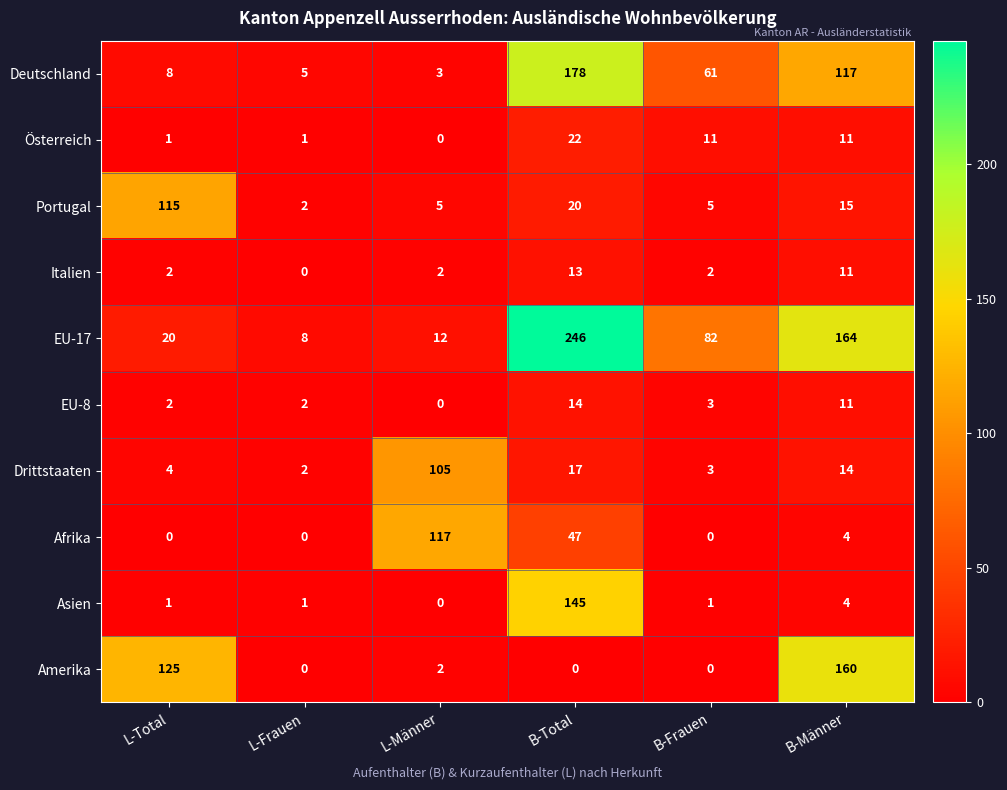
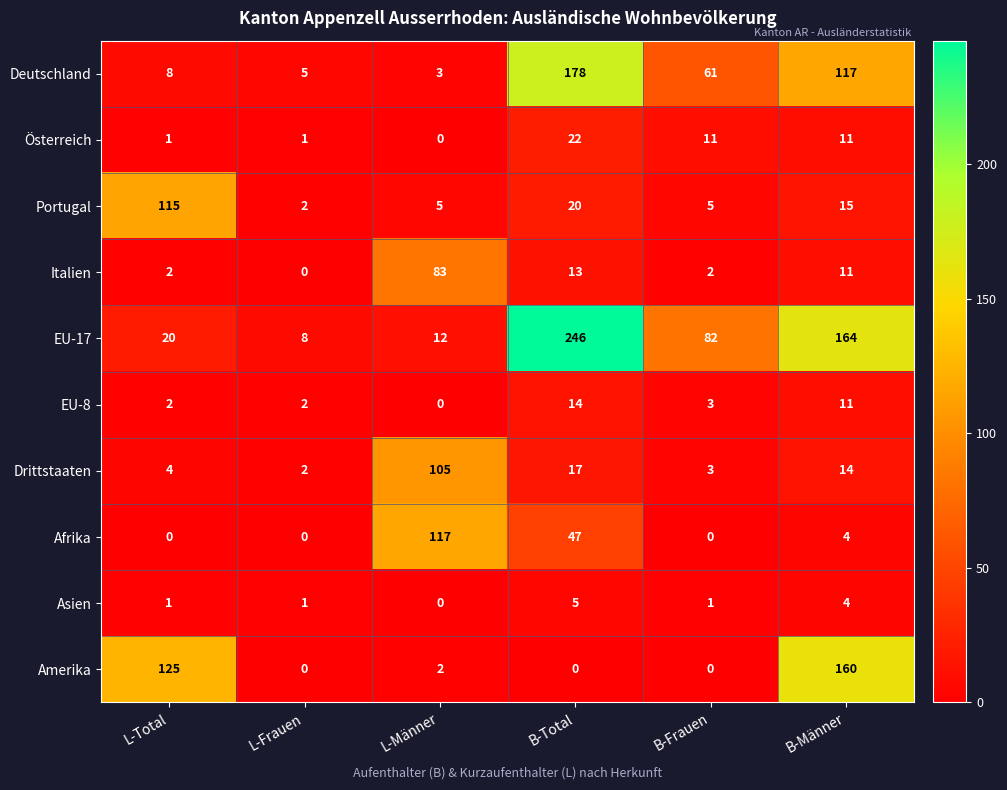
Italien, L-Männer: 2 -> 83
Asien, B-Total: 145 -> 5
